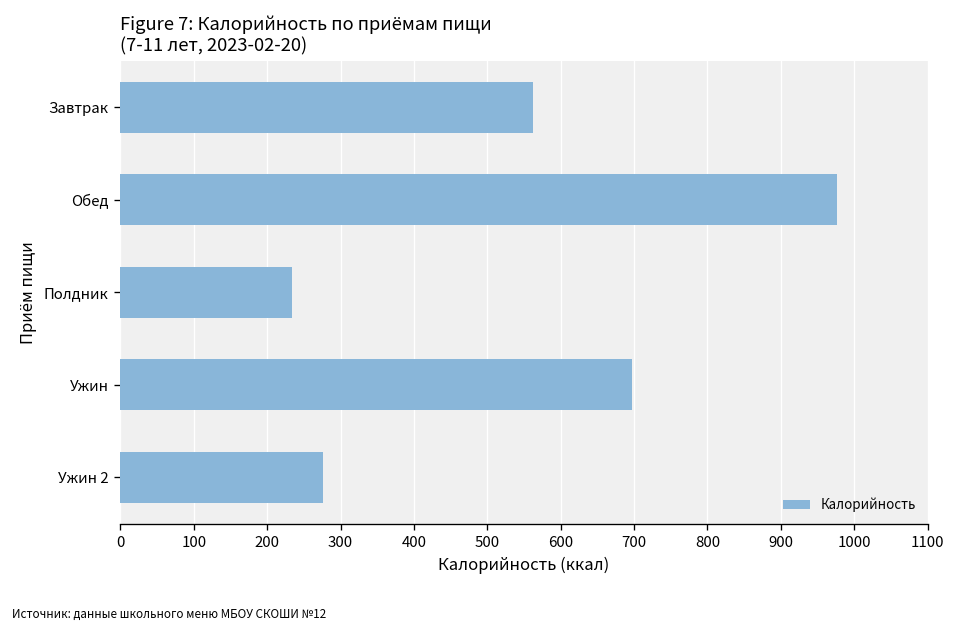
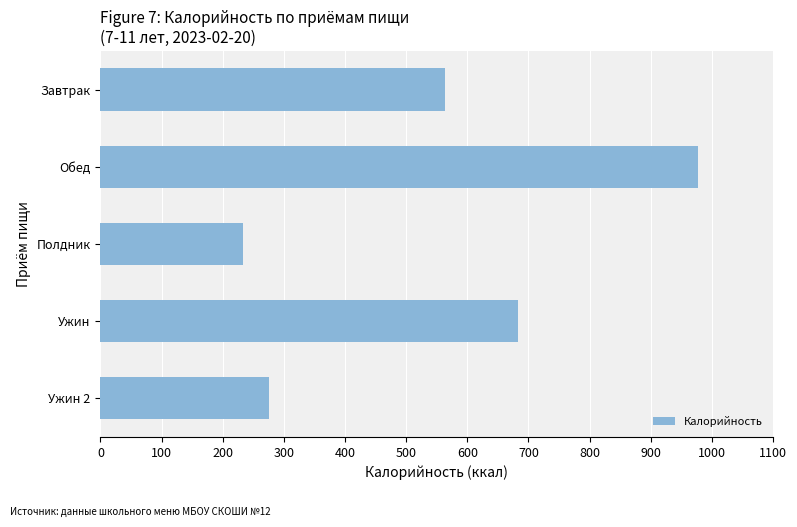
Ужин: 700 -> 680
